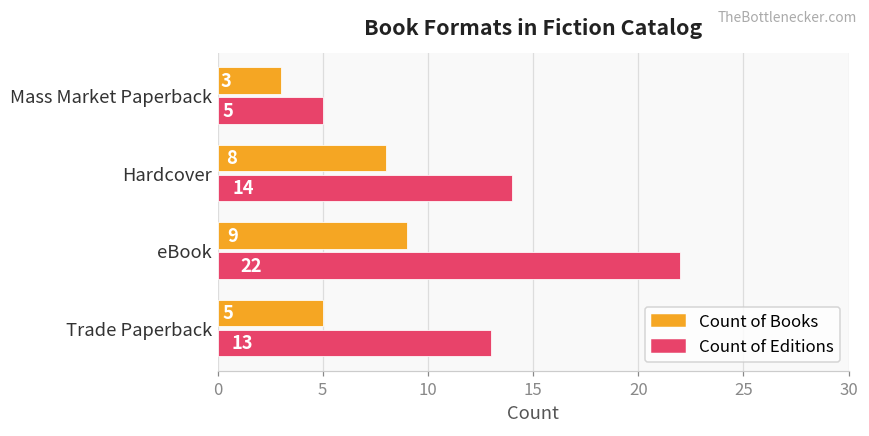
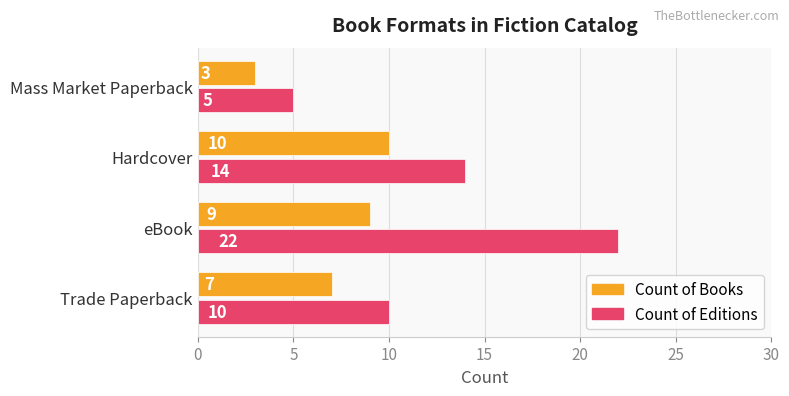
Count of Books, Hardcover: 8 -> 10
Count of Books, Trade Paperback: 5 -> 7
Count of Editions, Trade Paperback: 13 -> 10
